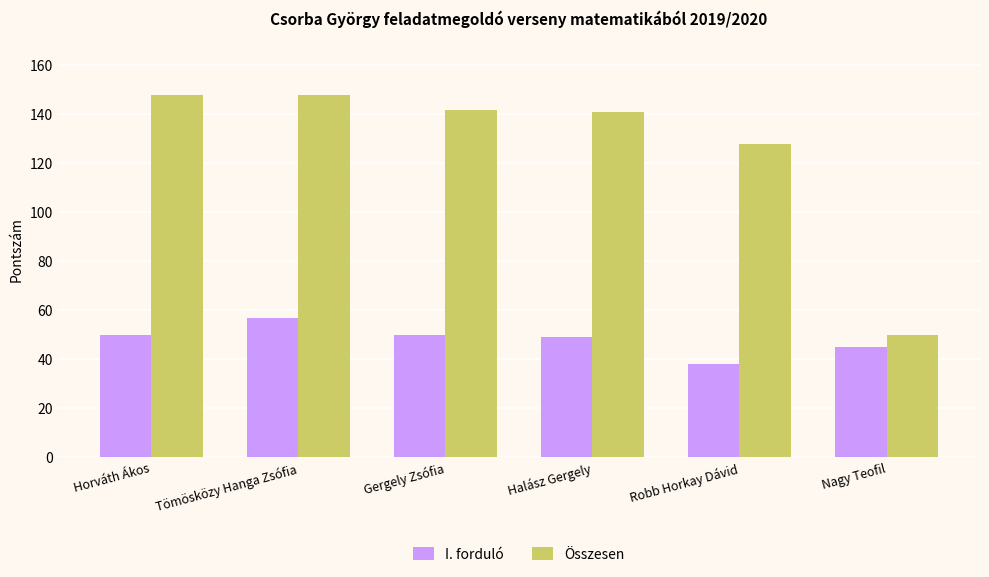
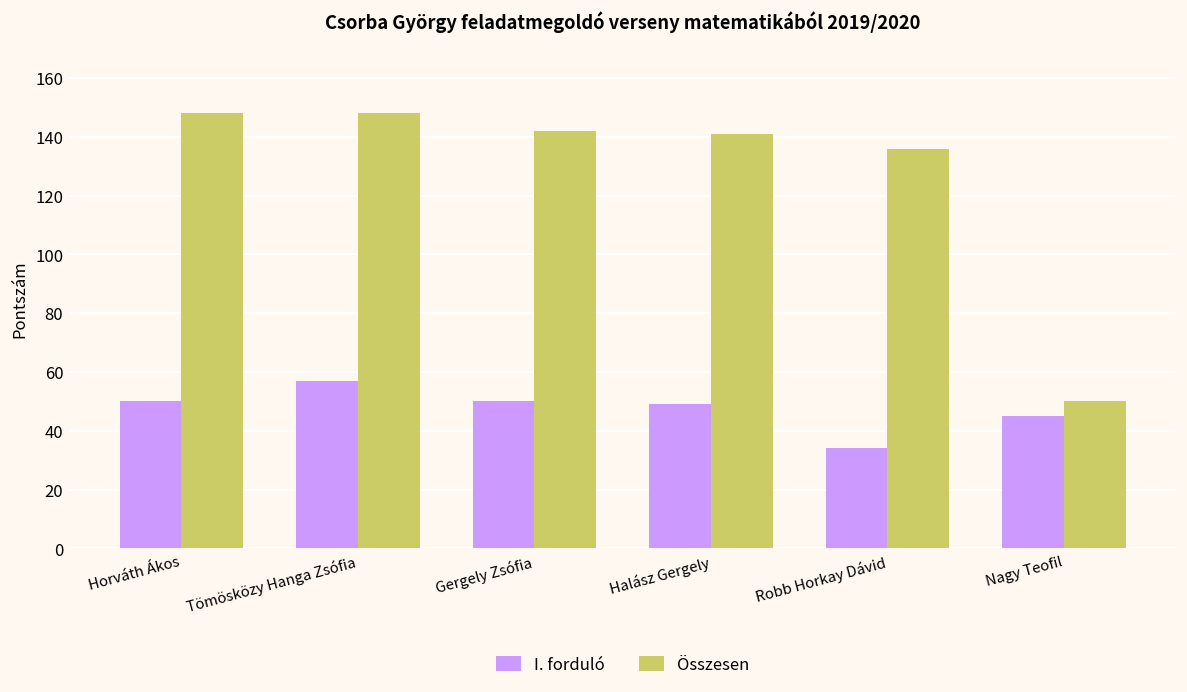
I. forduló, Robb Horkay Dávid: 38 -> 34
Összesen, Robb Horkay Dávid: 128 -> 136
